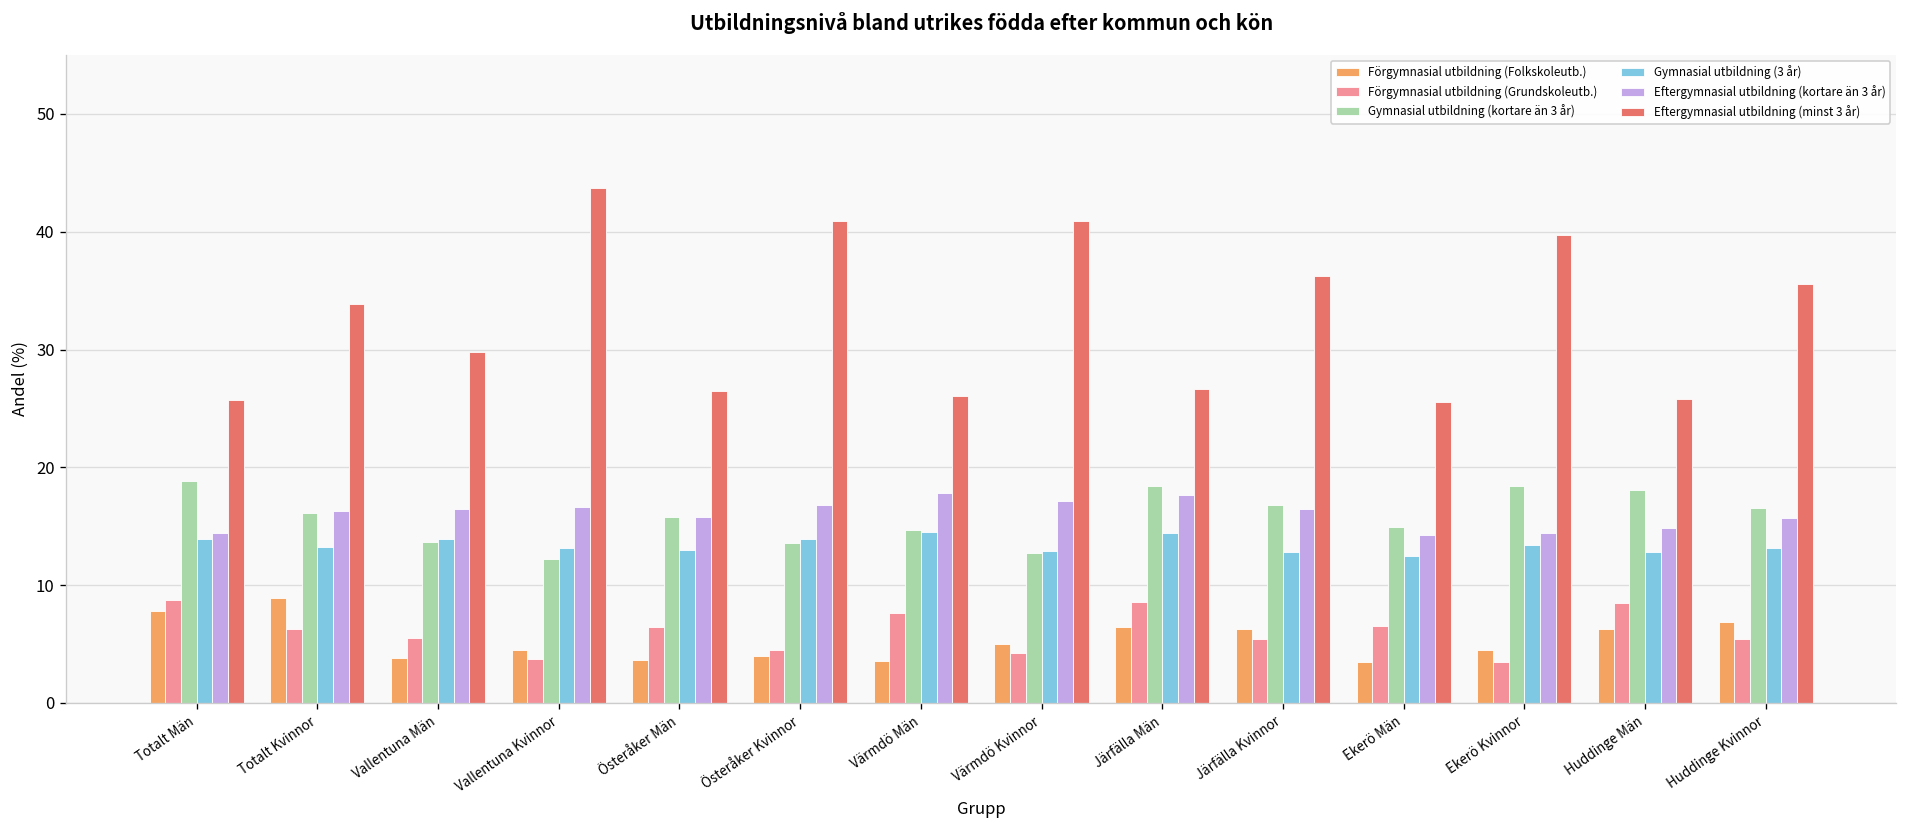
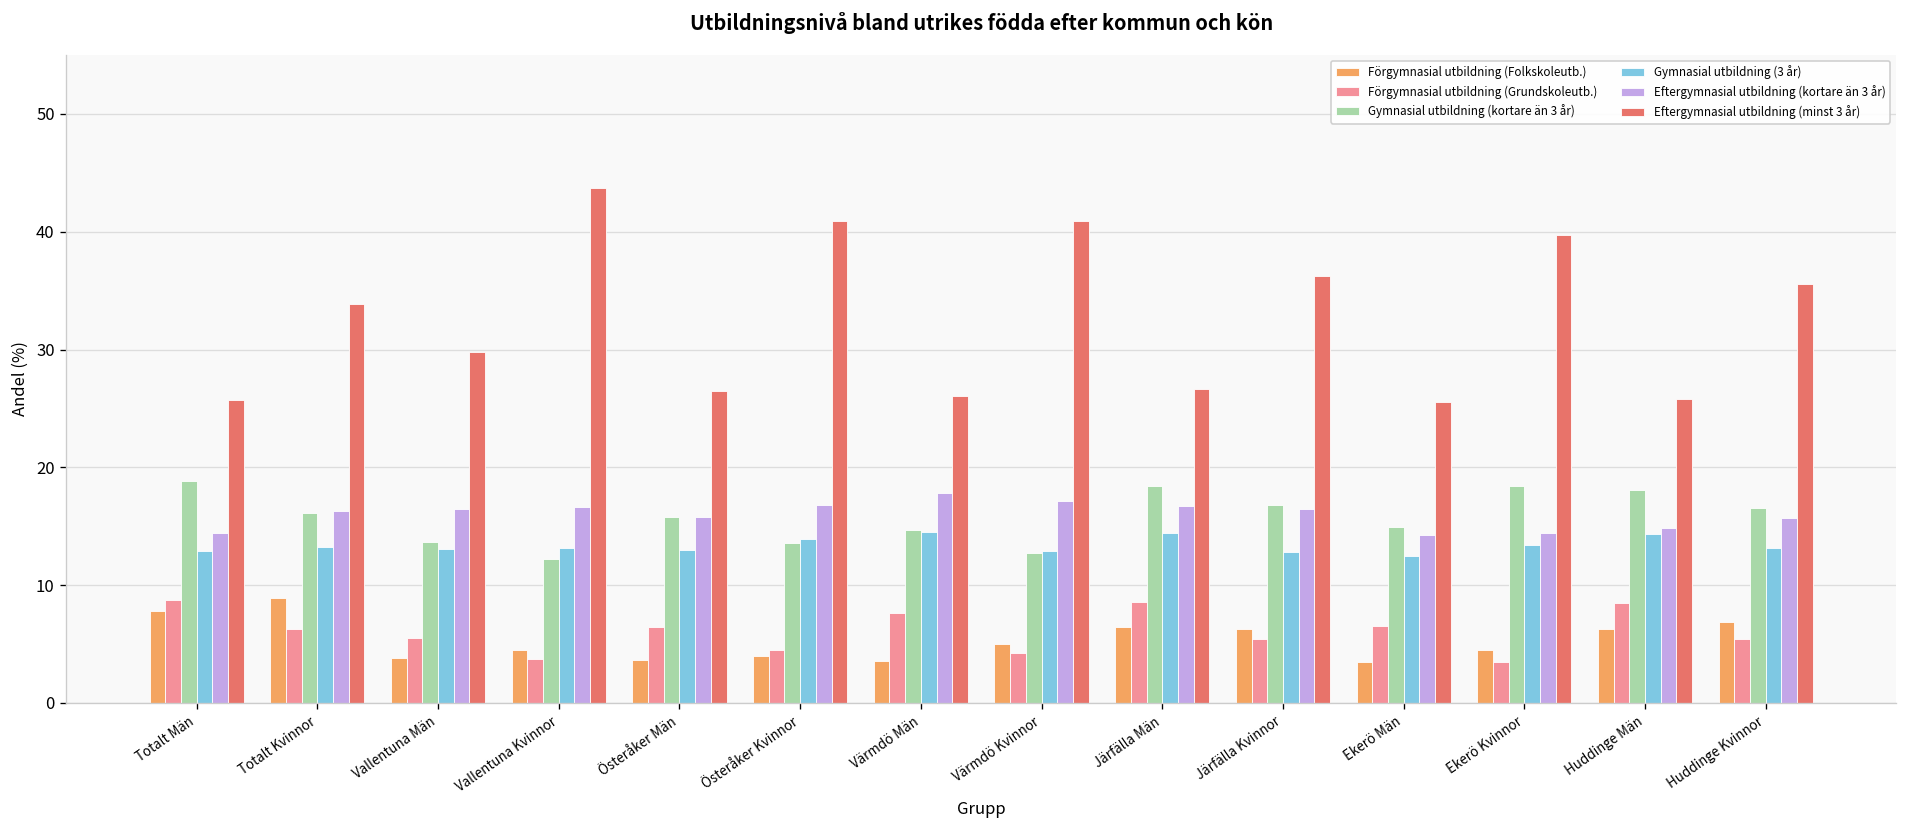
Gymnasial utbildning (3 år), Totalt Män: 14 -> 13
Gymnasial utbildning (3 år), Vallentuna Män: 14 -> 13
Eftergymnasial utbildning (kortare än 3 år), Järfälla Män: 18 -> 17
Gymnasial utbildning (3 år), Huddinge Män: 13 -> 14
